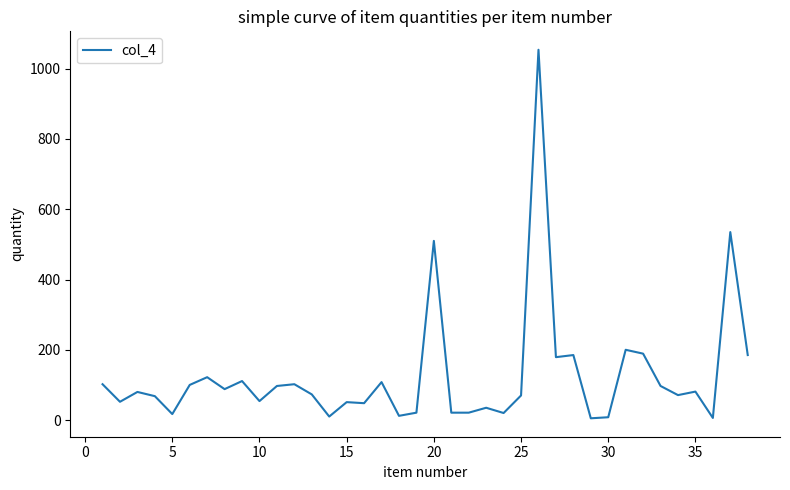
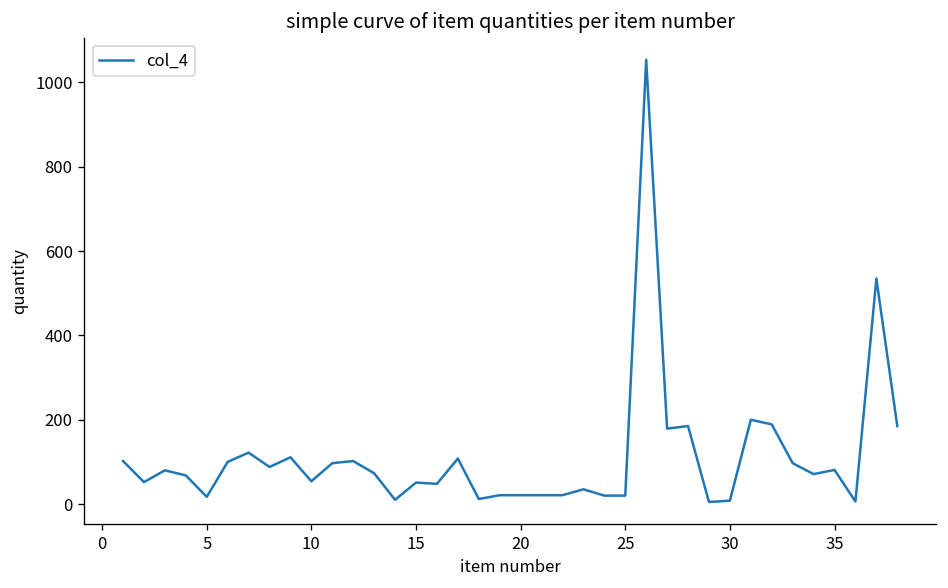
20: 510 -> 20
25: 70 -> 20
